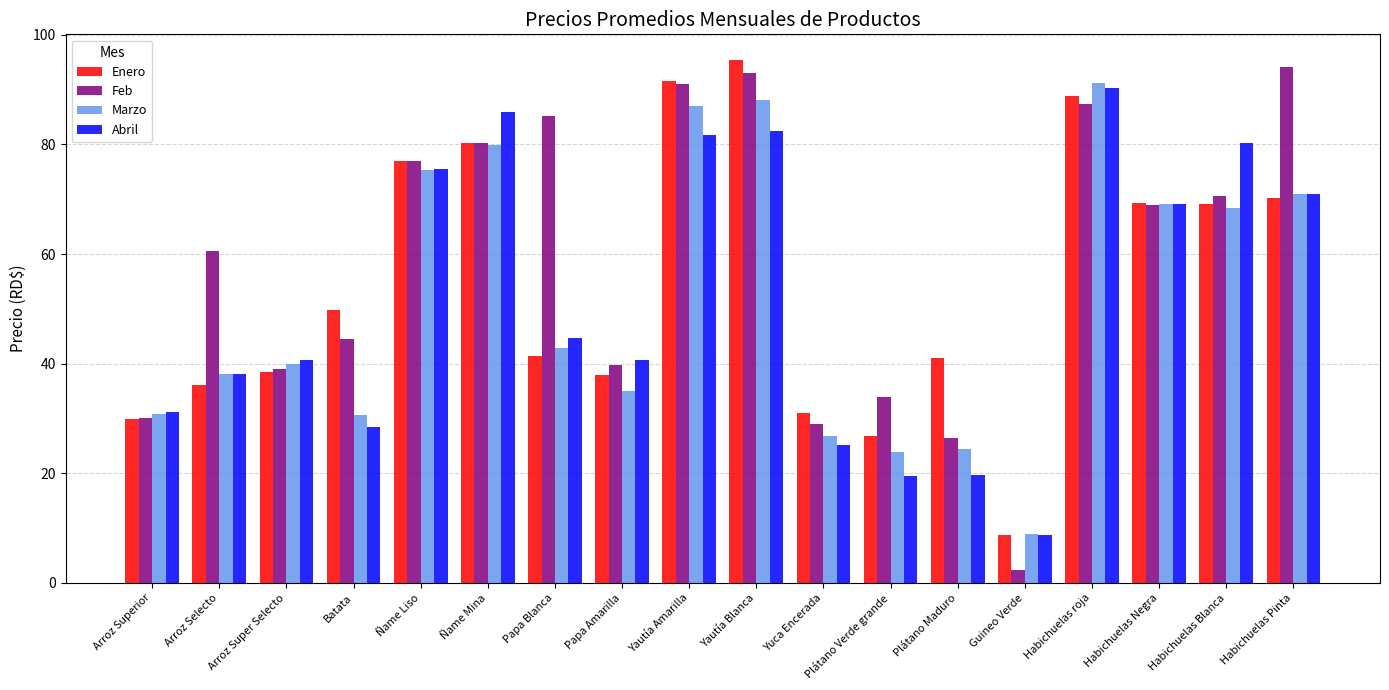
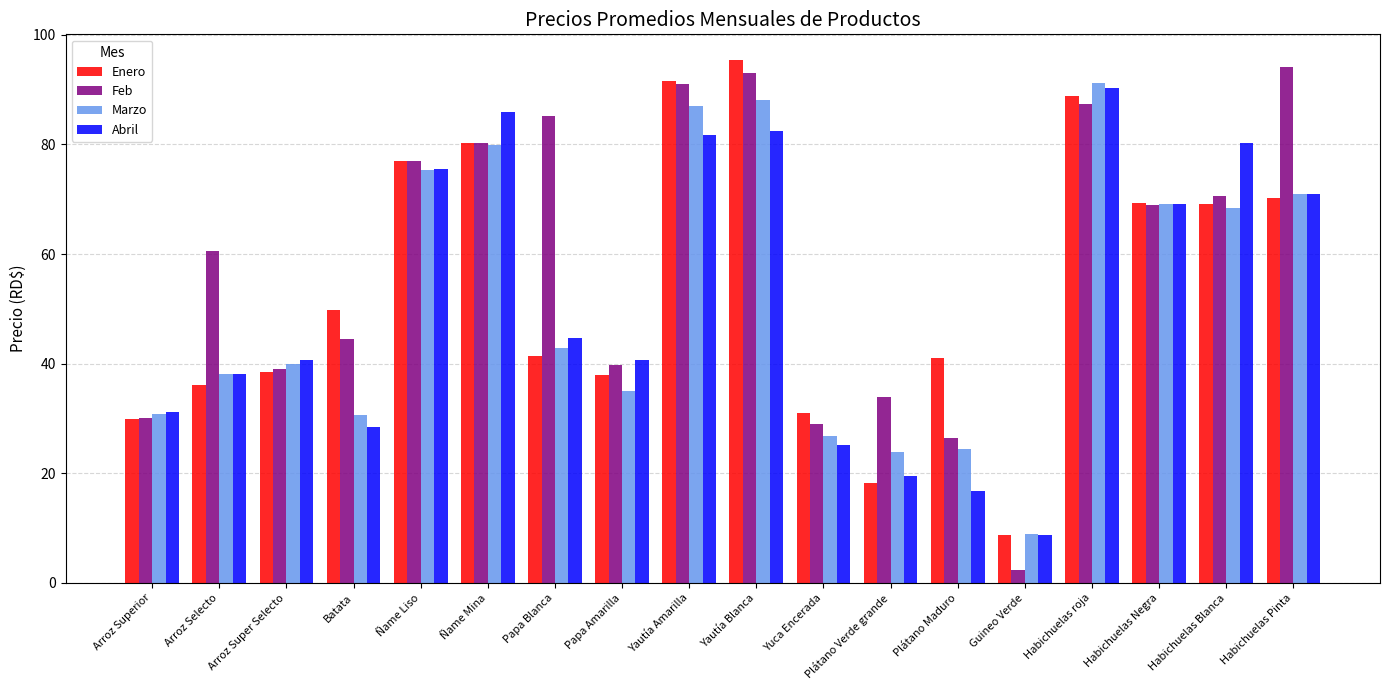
Enero, Plátano Verde grande: 27 -> 18
Abril, Plátano Maduro: 20 -> 17
